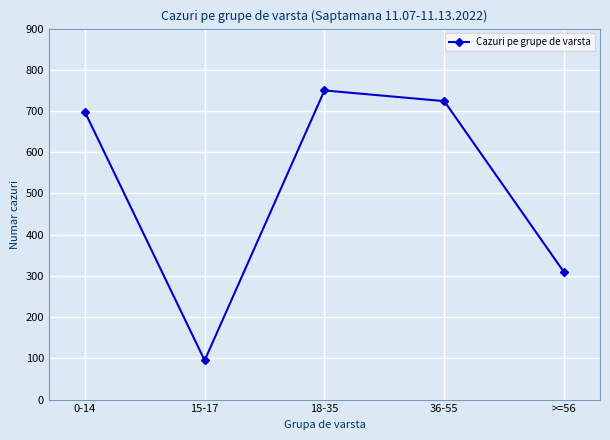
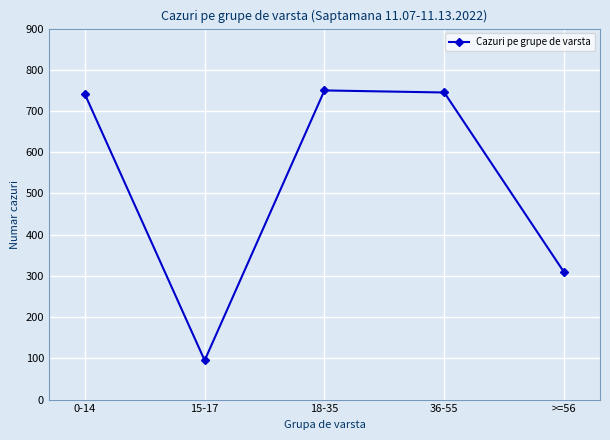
0-14: 700 -> 740
36-55: 720 -> 750
